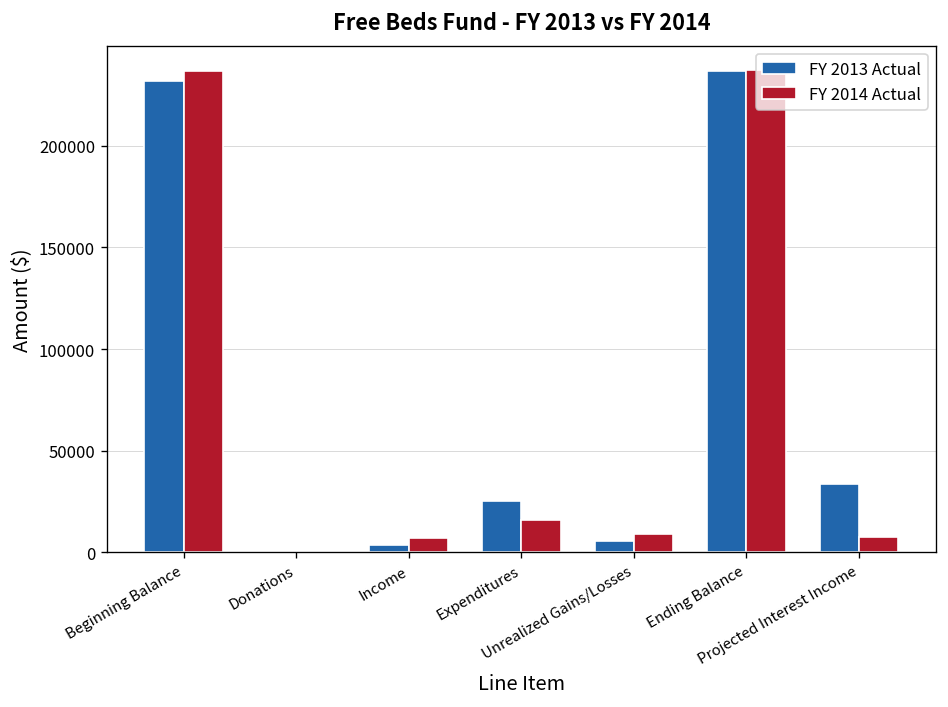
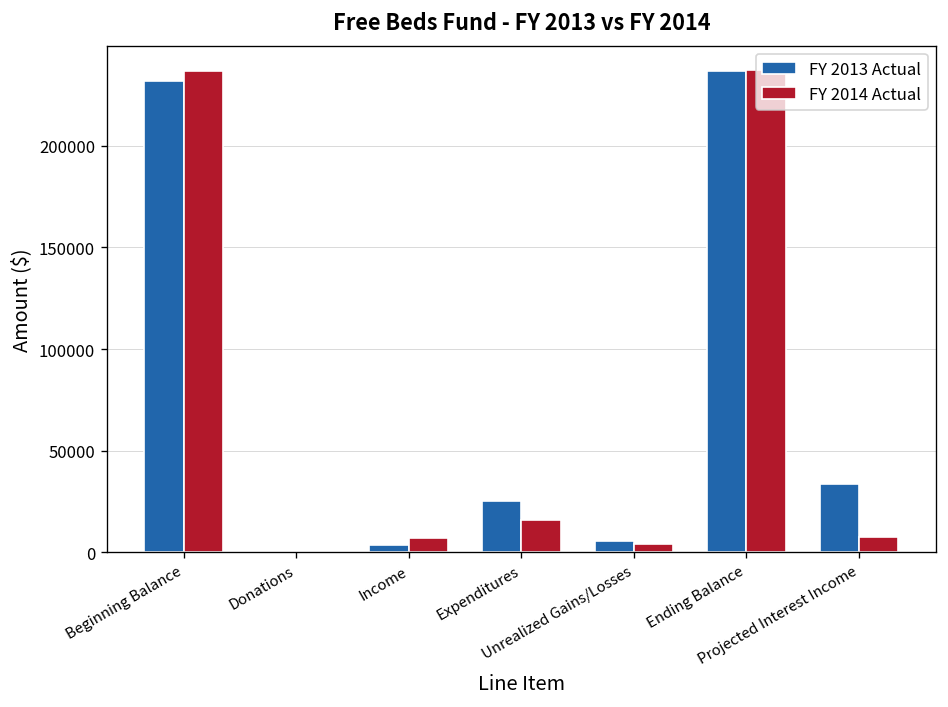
FY 2014 Actual, Unrealized Gains/Losses: 9000 -> 4000
